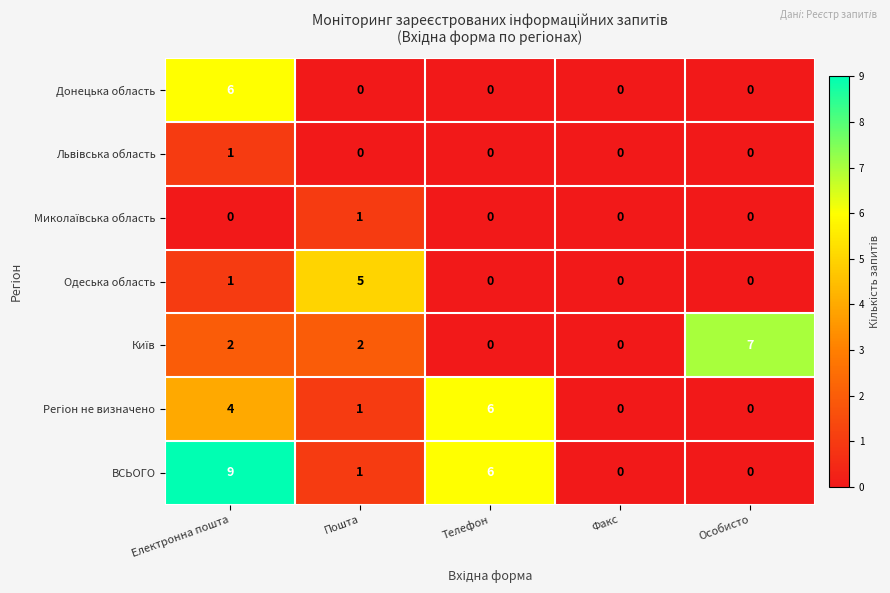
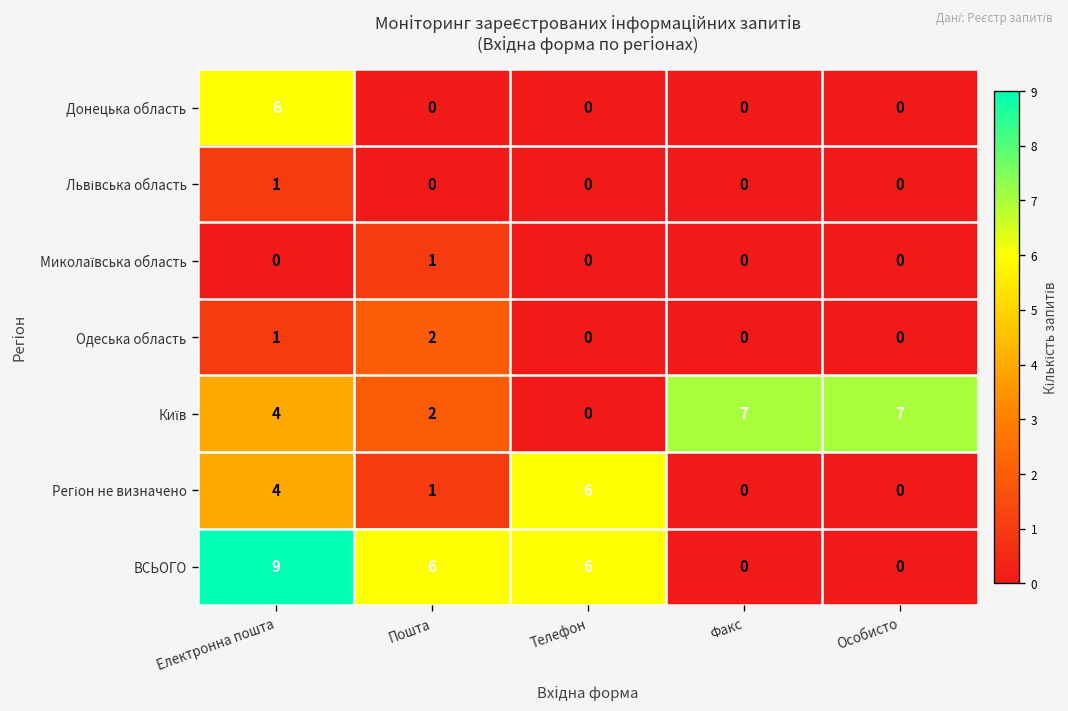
Одеська область, Пошта: 5 -> 2
Київ, Електронна пошта: 2 -> 4
Київ, Факс: 0 -> 7
ВСЬОГО, Пошта: 1 -> 6
